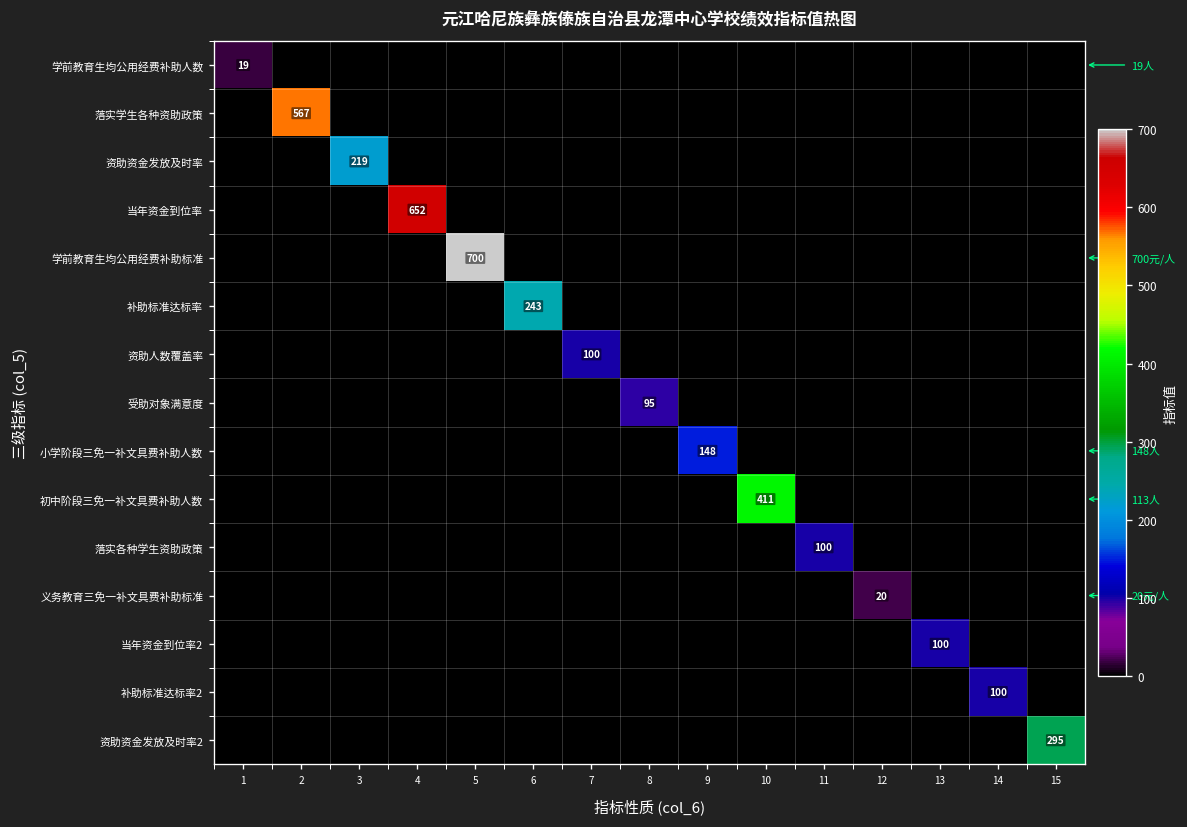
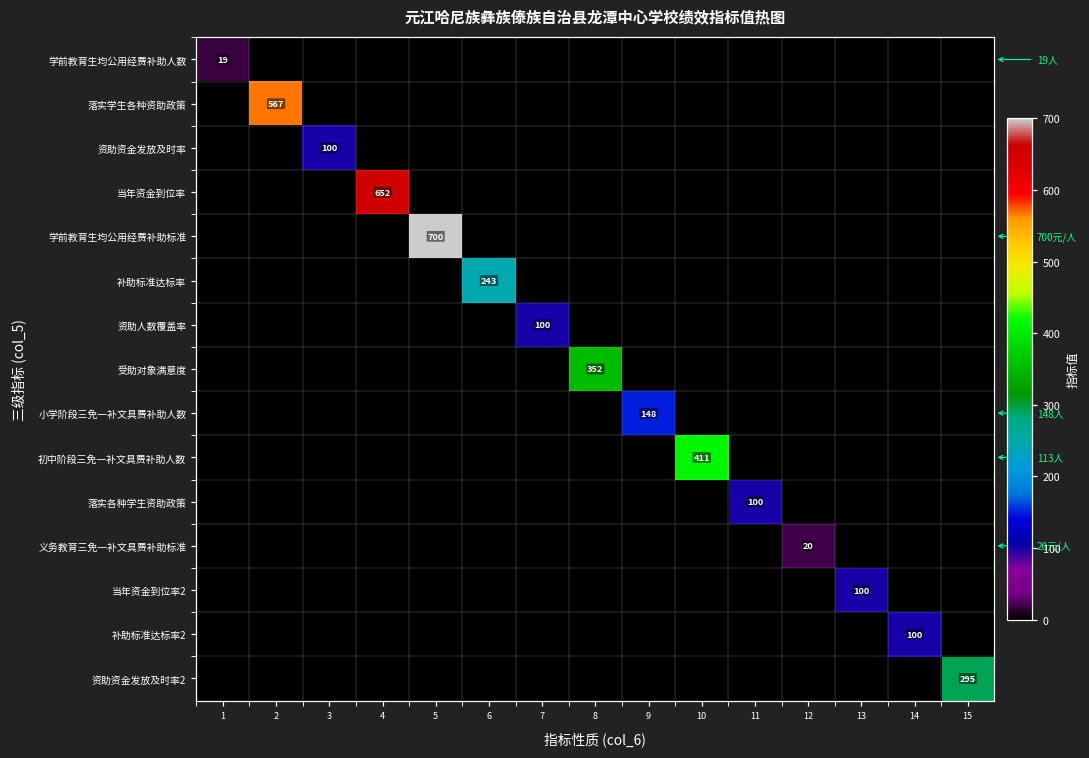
资助资金发放及时率, 3: 219 -> 100
受助对象满意度, 8: 95 -> 352
